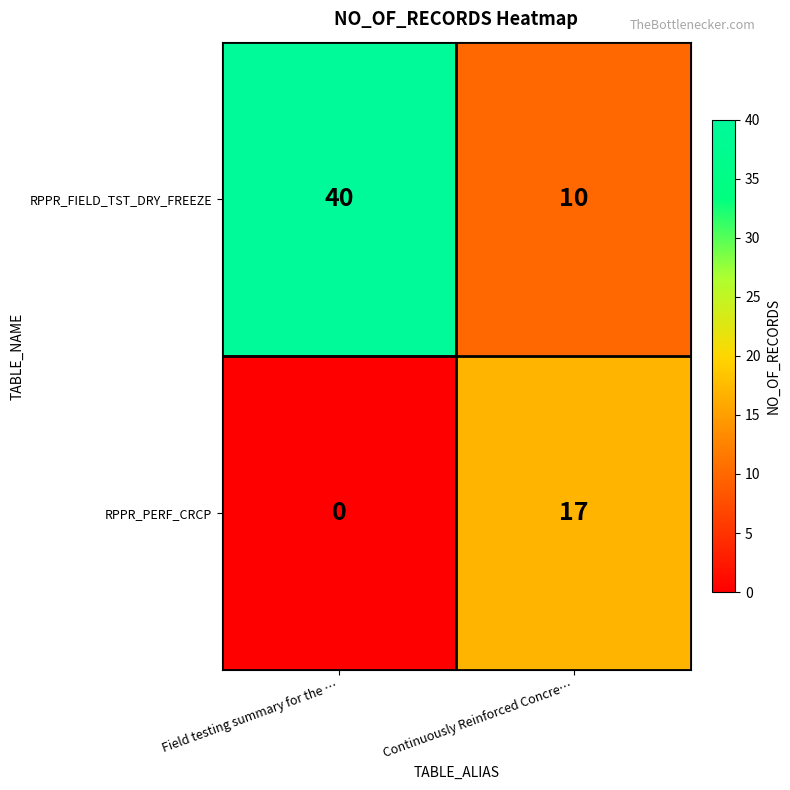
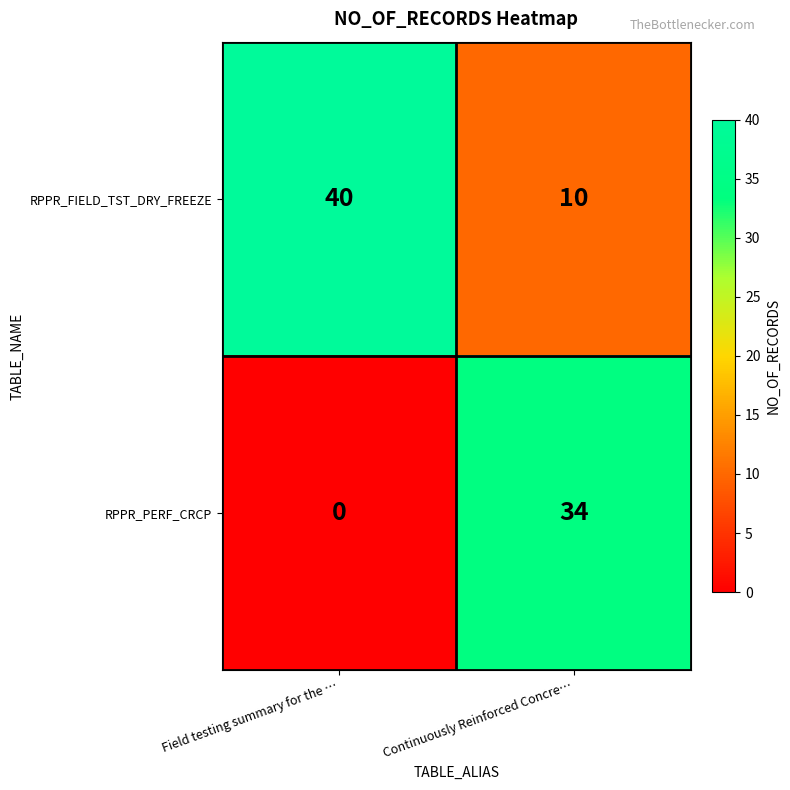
RPPR_PERF_CRCP, Continuously Reinforced Concre…: 17 -> 34
